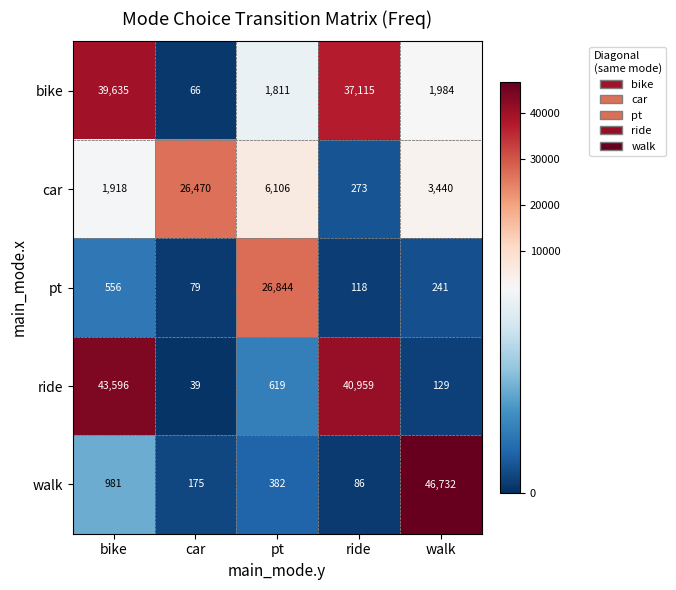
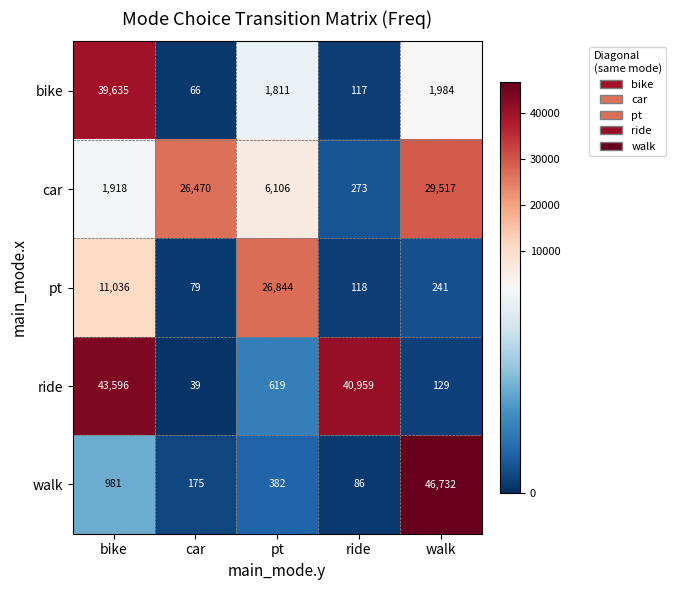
bike, ride: 37,115 -> 117
car, walk: 3,440 -> 29,517
pt, bike: 556 -> 11,036
